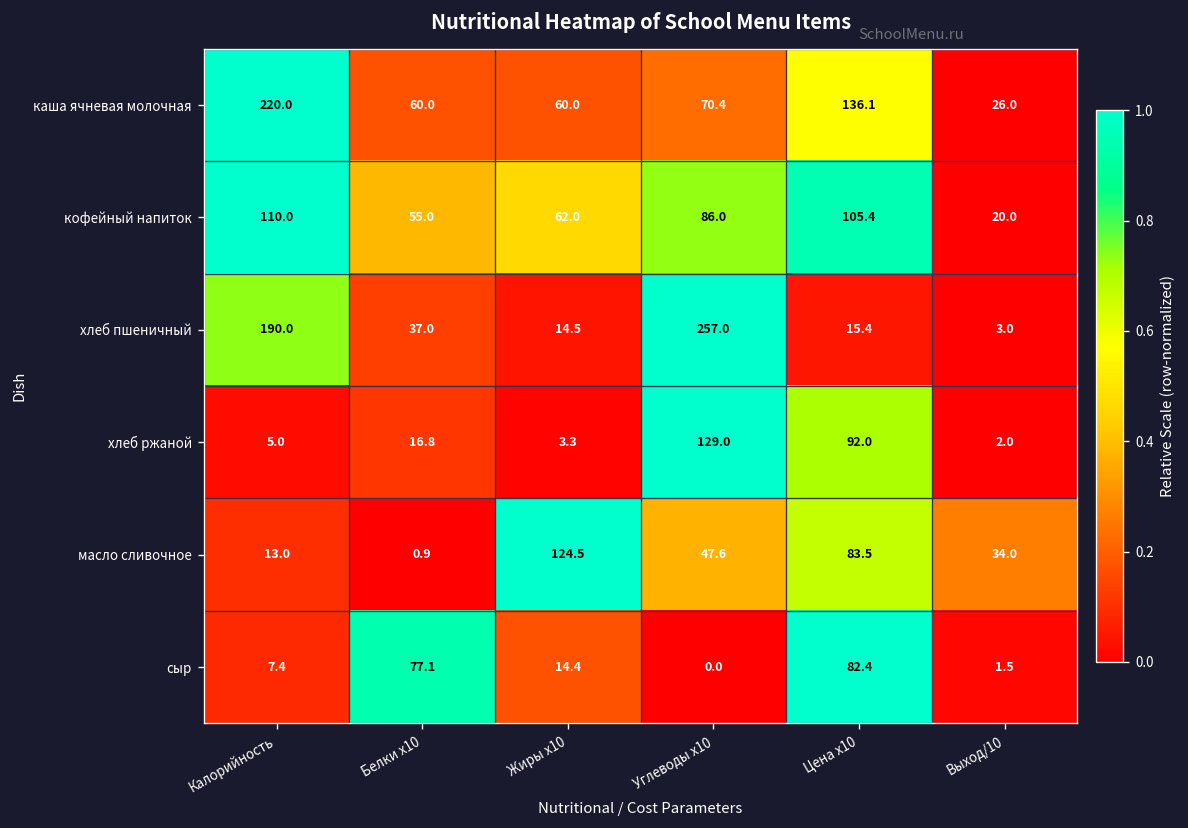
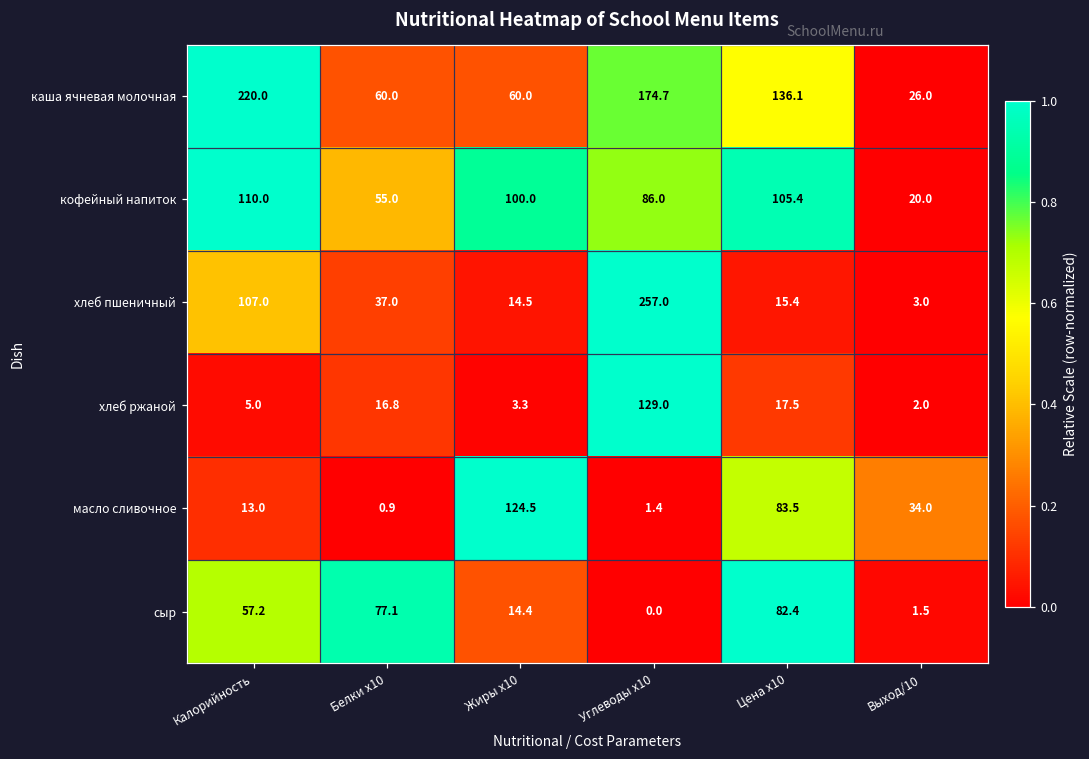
каша ячневая молочная, Углеводы x10: 70.4 -> 174.7
кофейный напиток, Жиры x10: 62.0 -> 100.0
хлеб пшеничный, Калорийность: 190.0 -> 107.0
хлеб ржаной, Цена x10: 92.0 -> 17.5
масло сливочное, Углеводы x10: 47.6 -> 1.4
сыр, Калорийность: 7.4 -> 57.2
